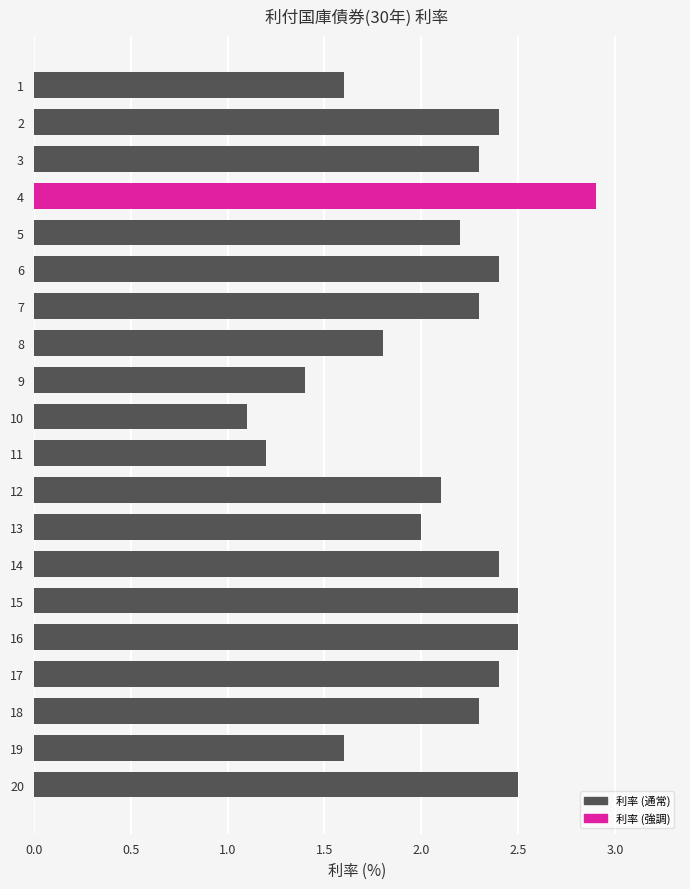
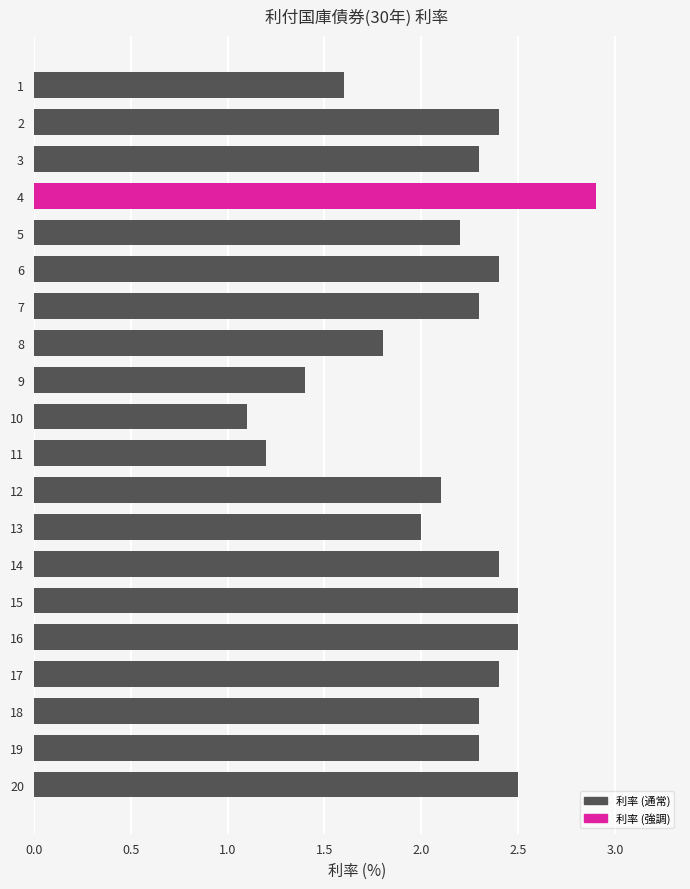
19: 1.6 -> 2.3
